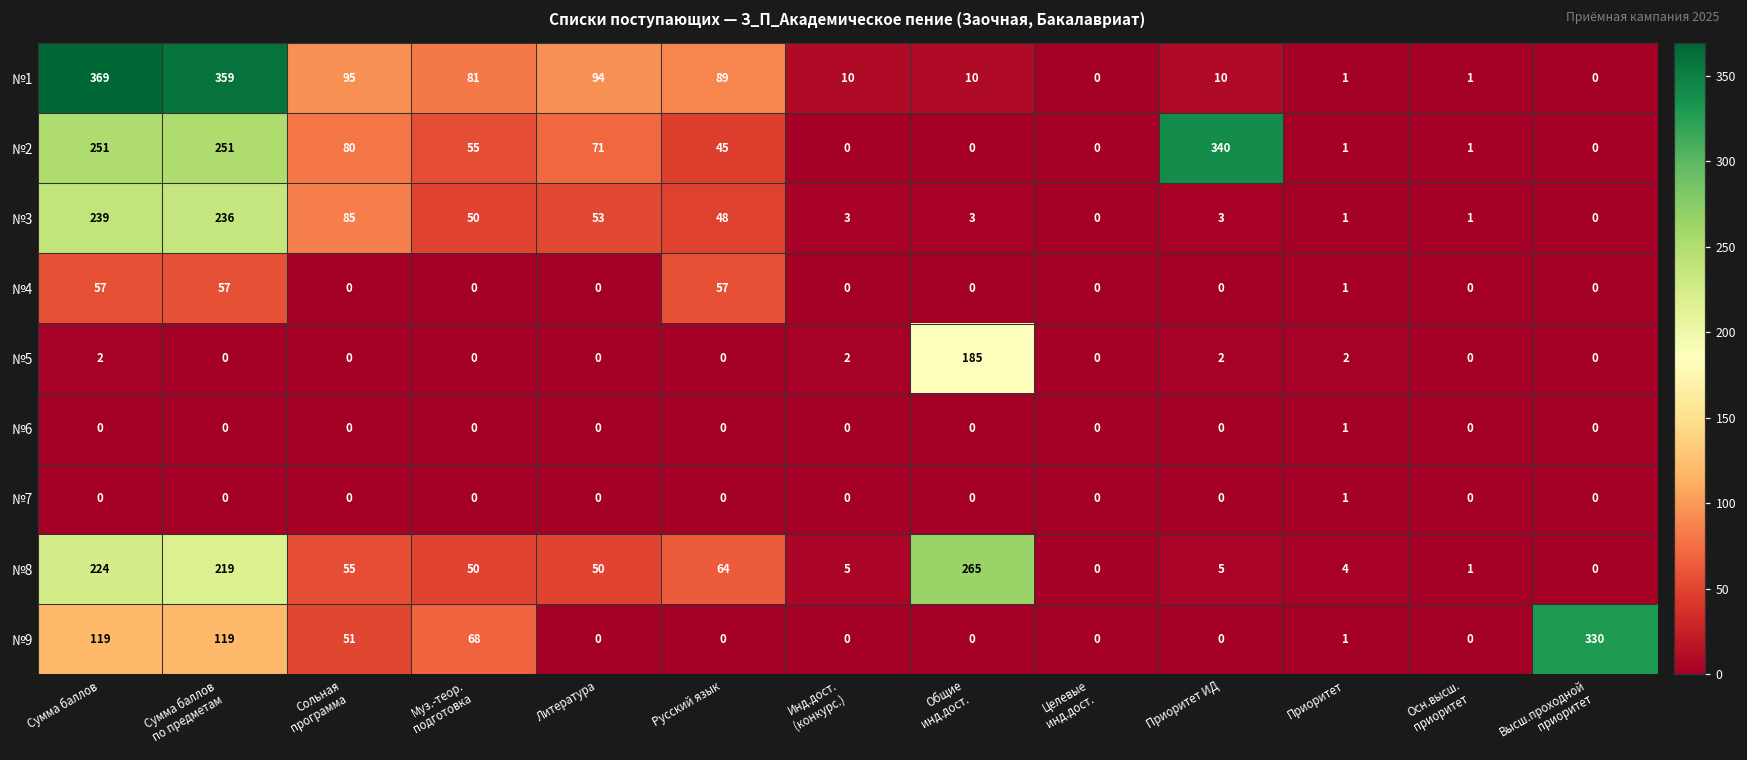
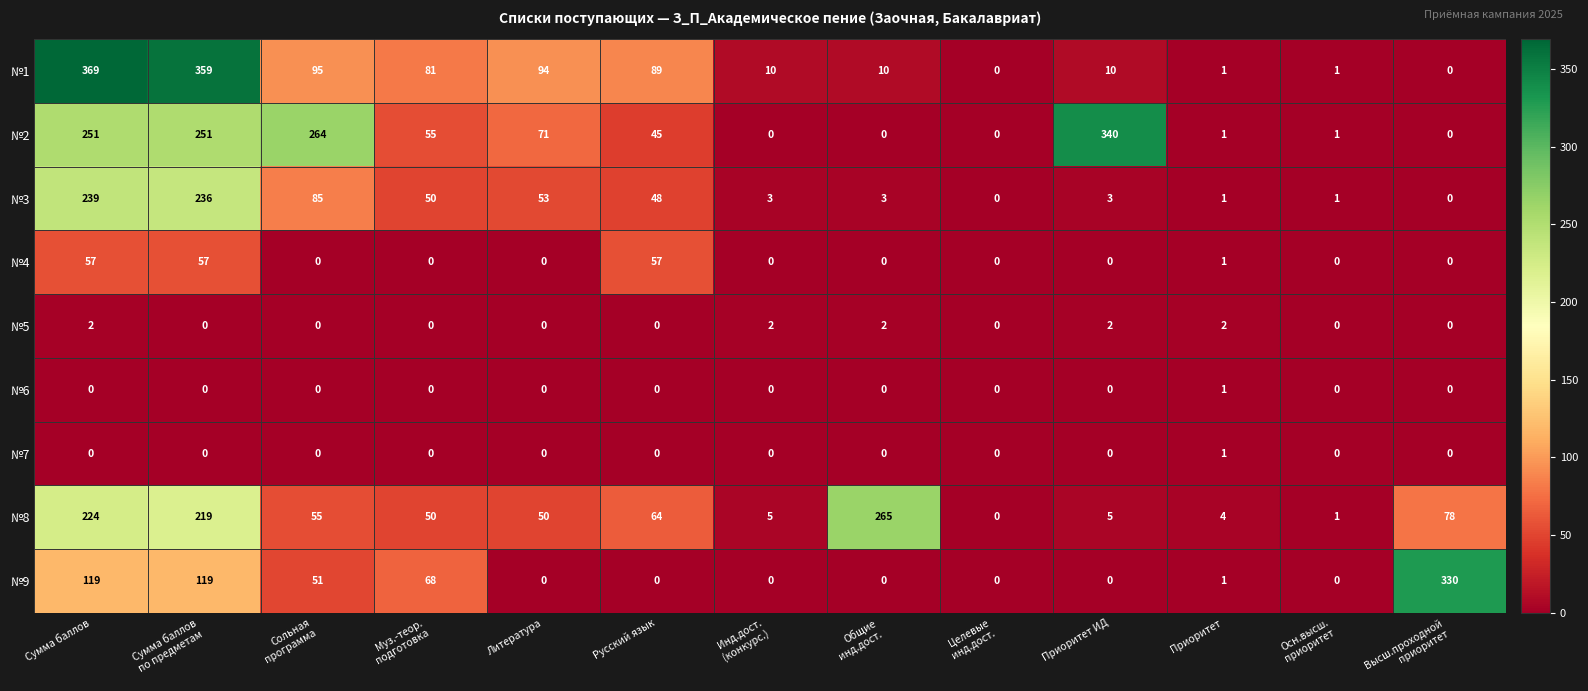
№2, Сольная программа: 80 -> 264
№5, Общие инд.дост.: 185 -> 2
№8, Высш.проходной приоритет: 0 -> 78
